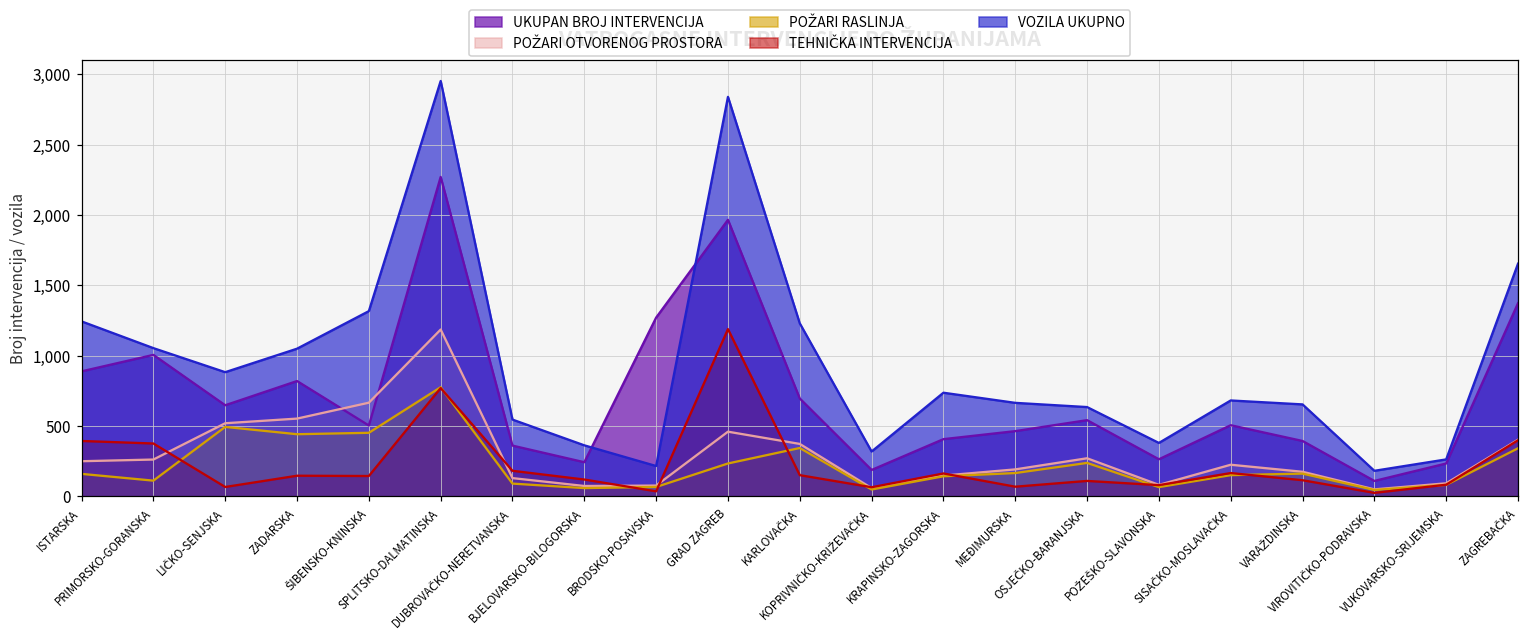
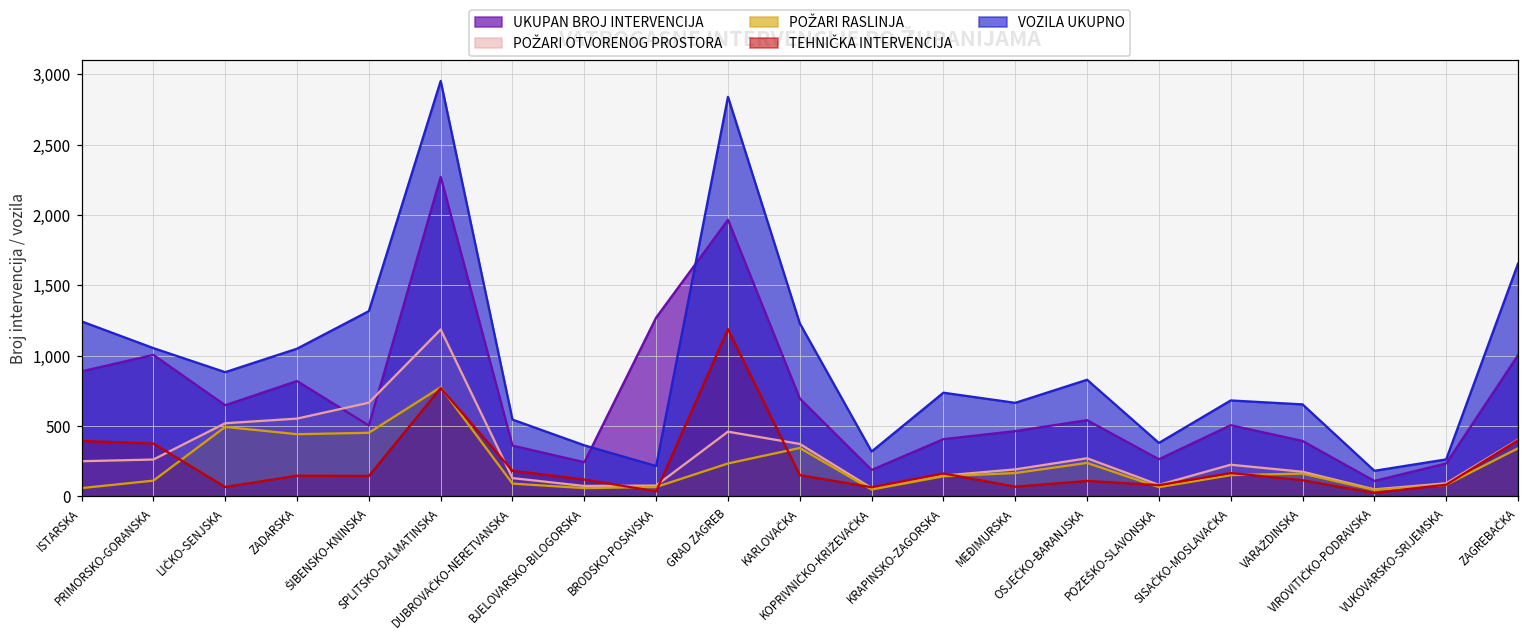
POŽARI RASLINJA, ISTARSKA: 160 -> 60
VOZILA UKUPNO, OSJEČKO-BARANJSKA: 630 -> 830
UKUPAN BROJ INTERVENCIJA, ZAGREBAČKA: 1,370 -> 1,000
